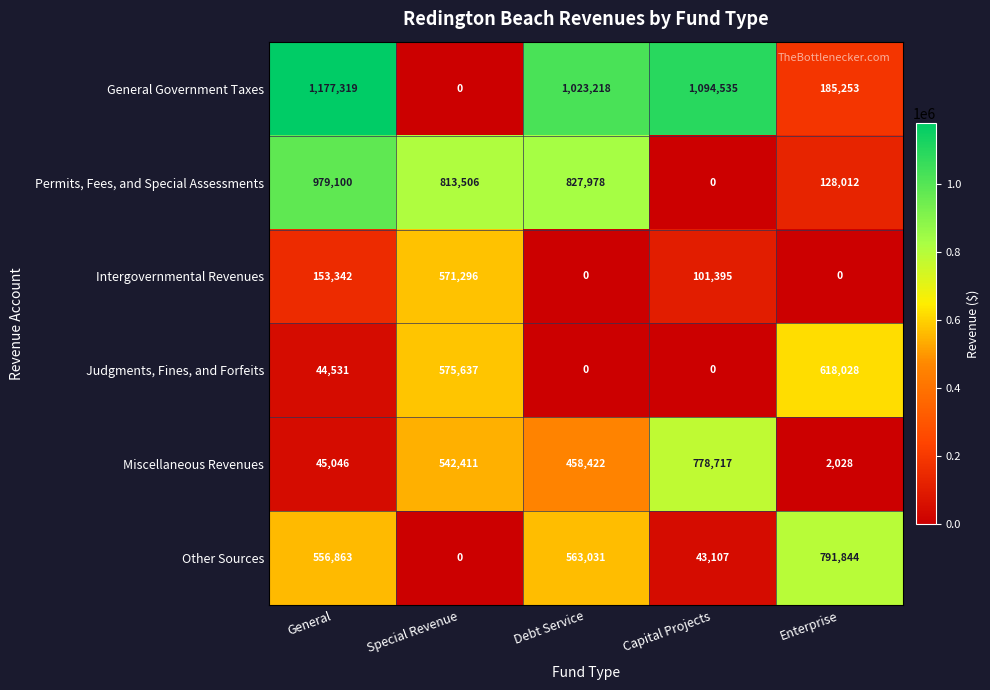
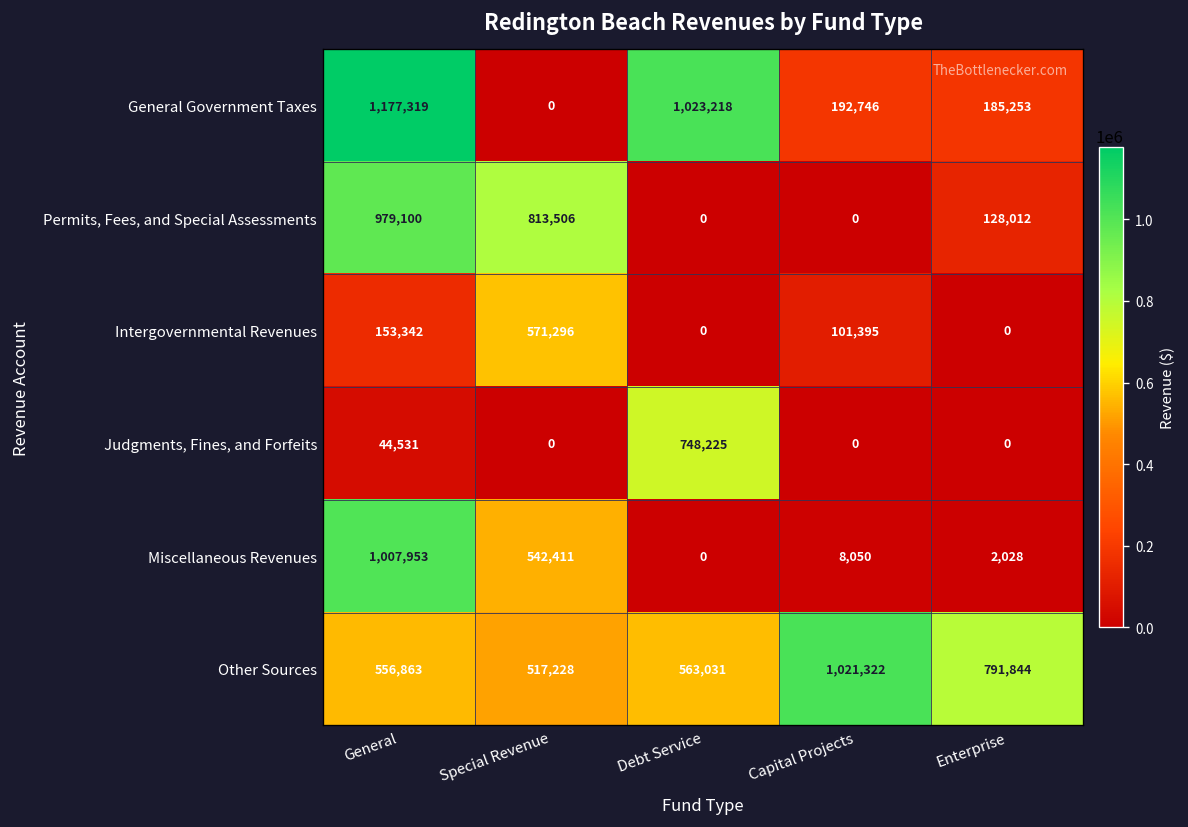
General Government Taxes, Capital Projects: 1,094,535 -> 192,746
Permits, Fees, and Special Assessments, Debt Service: 827,978 -> 0
Judgments, Fines, and Forfeits, Special Revenue: 575,637 -> 0
Judgments, Fines, and Forfeits, Debt Service: 0 -> 748,225
Judgments, Fines, and Forfeits, Enterprise: 618,028 -> 0
Miscellaneous Revenues, General: 45,046 -> 1,007,953
Miscellaneous Revenues, Debt Service: 458,422 -> 0
Miscellaneous Revenues, Capital Projects: 778,717 -> 8,050
Other Sources, Special Revenue: 0 -> 517,228
Other Sources, Capital Projects: 43,107 -> 1,021,322
